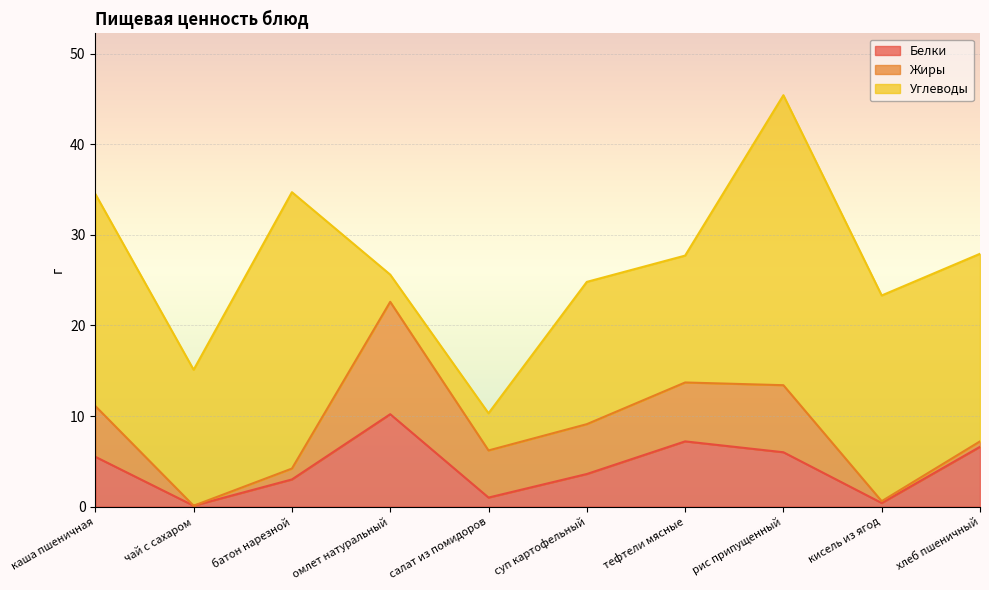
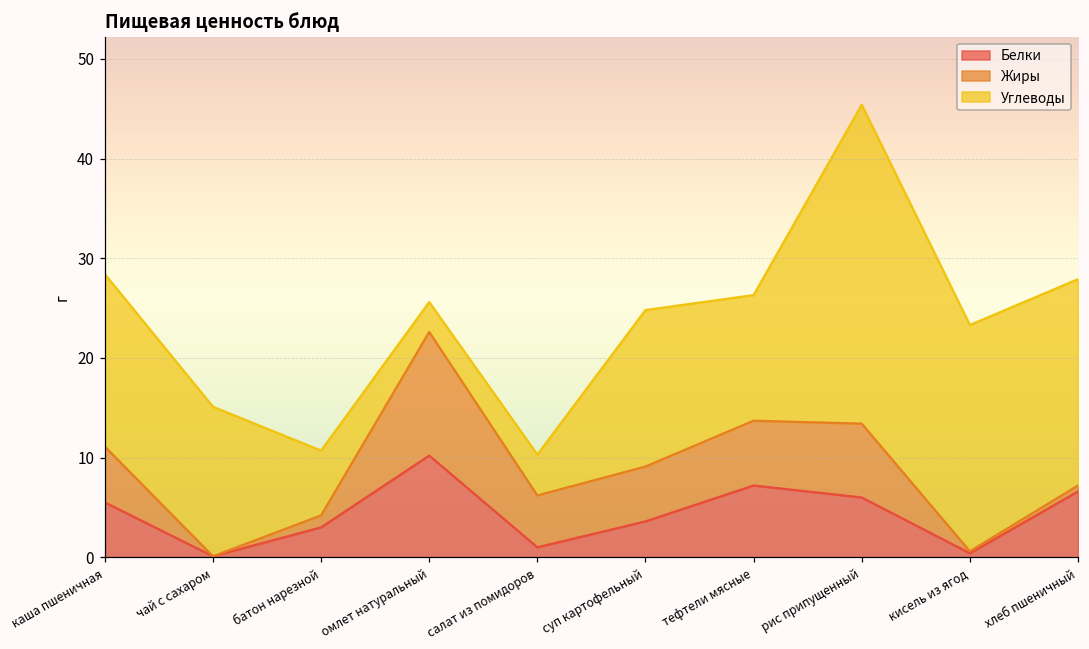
Углеводы, каша пшеничная: 23 -> 17
Углеводы, батон нарезной: 31 -> 6
Углеводы, тефтели мясные: 14 -> 13
